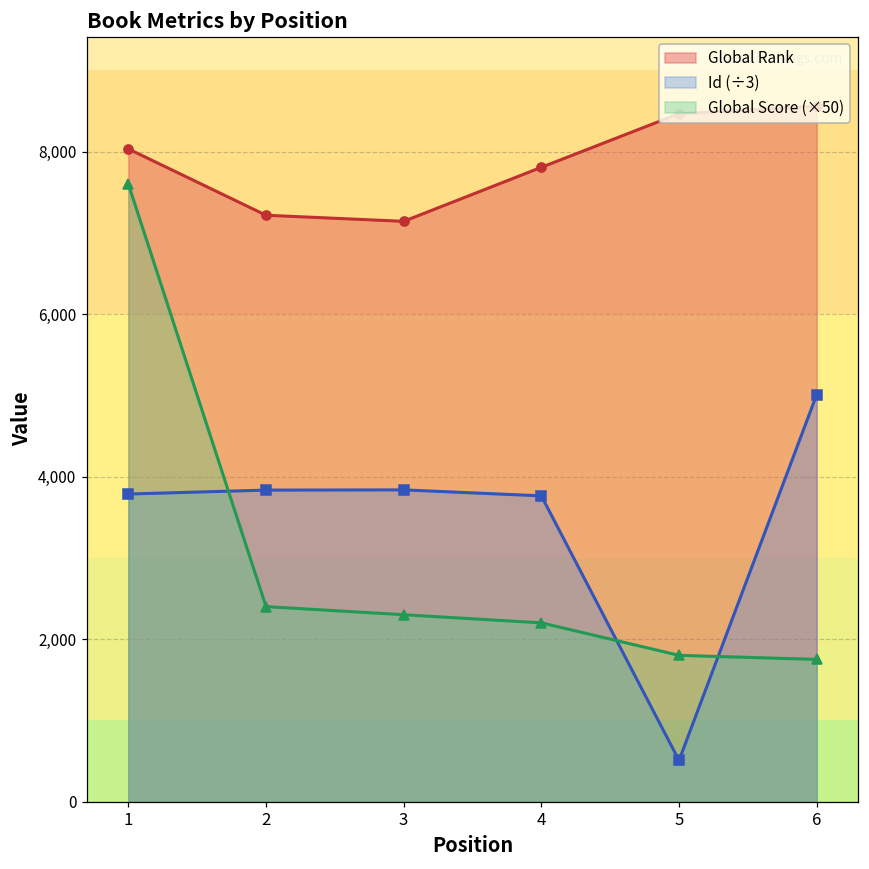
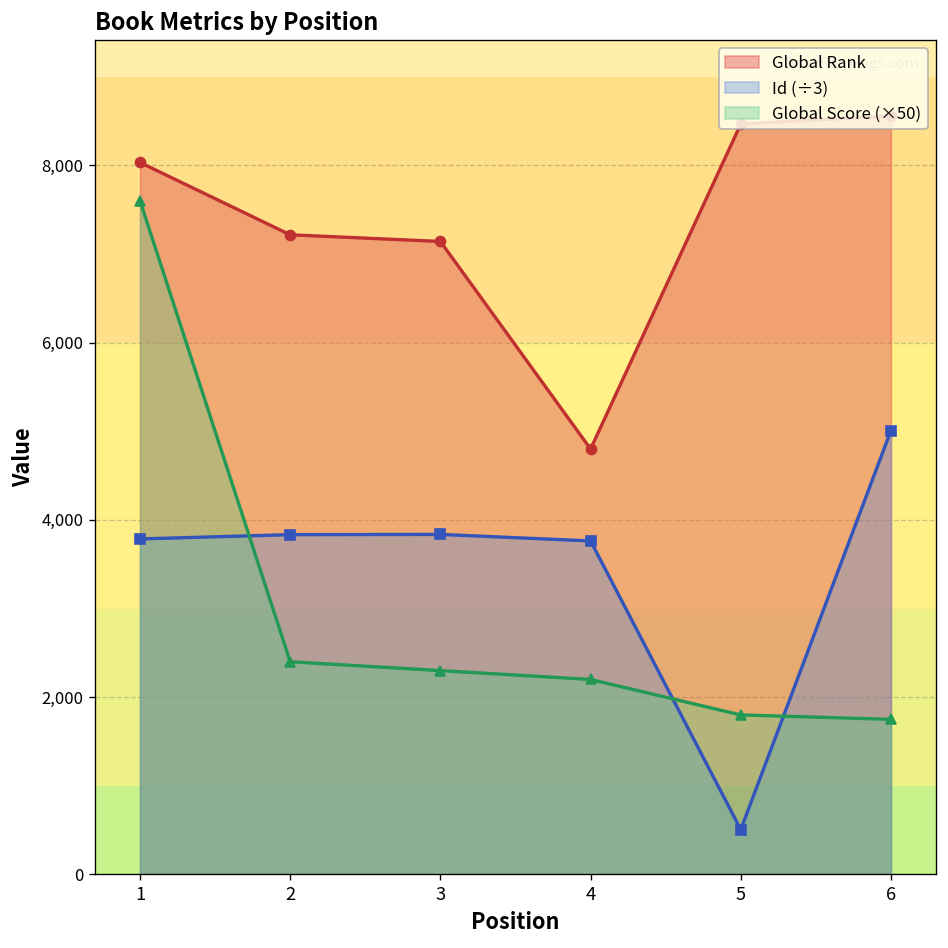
Global Rank, 4: 7,800 -> 4,800
